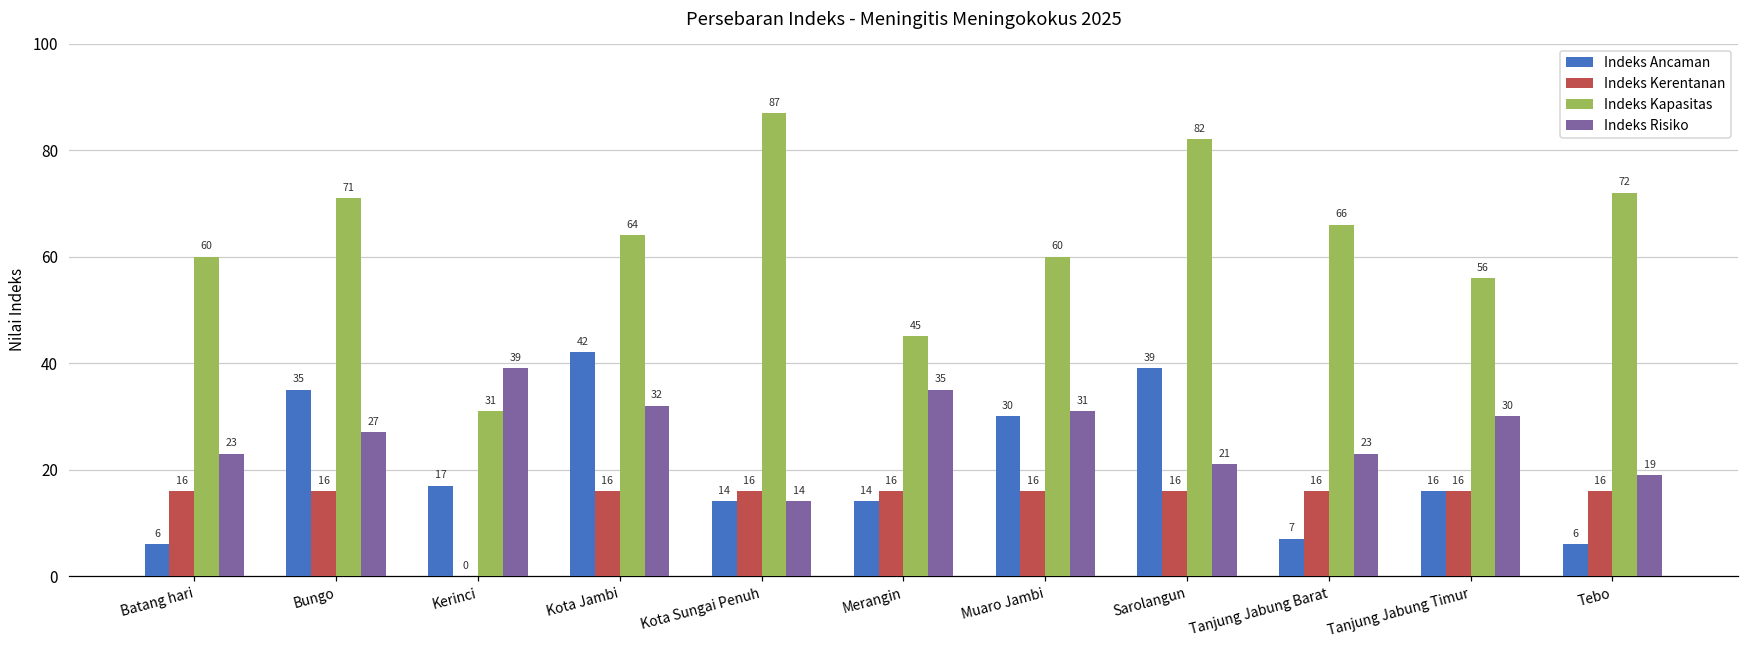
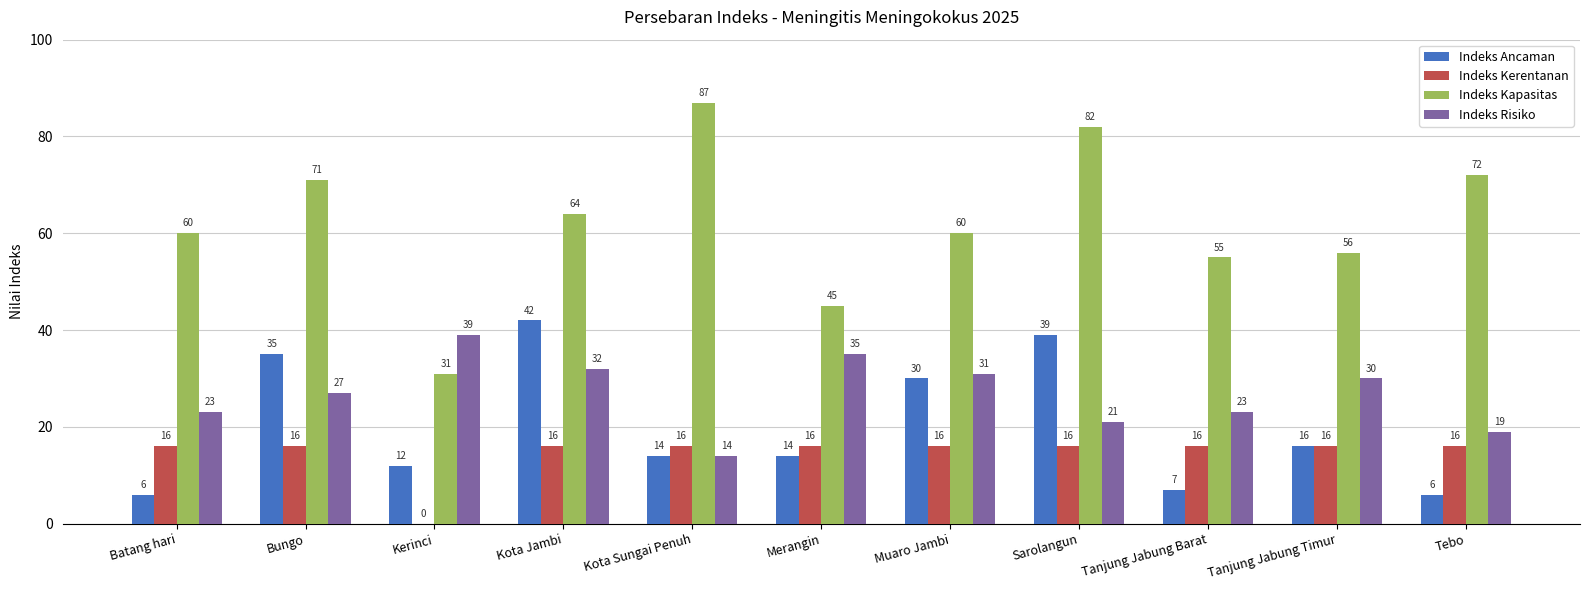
Indeks Ancaman, Kerinci: 17 -> 12
Indeks Kapasitas, Tanjung Jabung Barat: 66 -> 55
